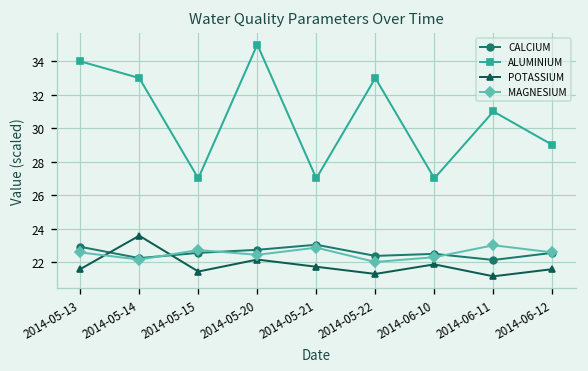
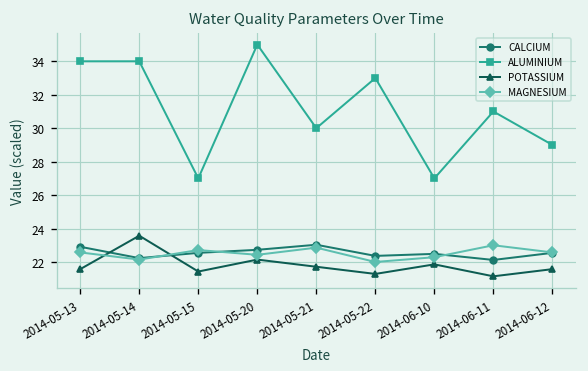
ALUMINIUM, 2014-05-14: 33 -> 34
ALUMINIUM, 2014-05-21: 27 -> 30
